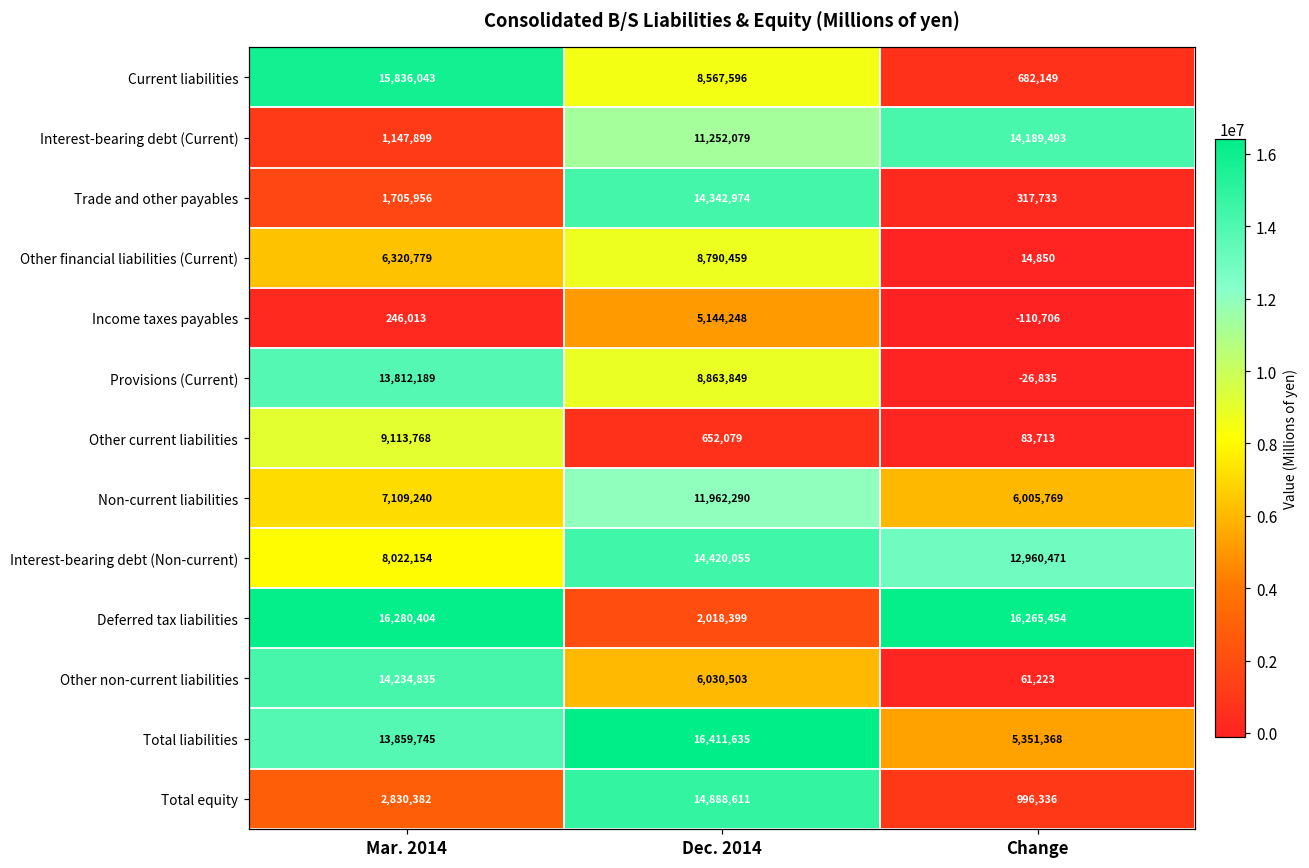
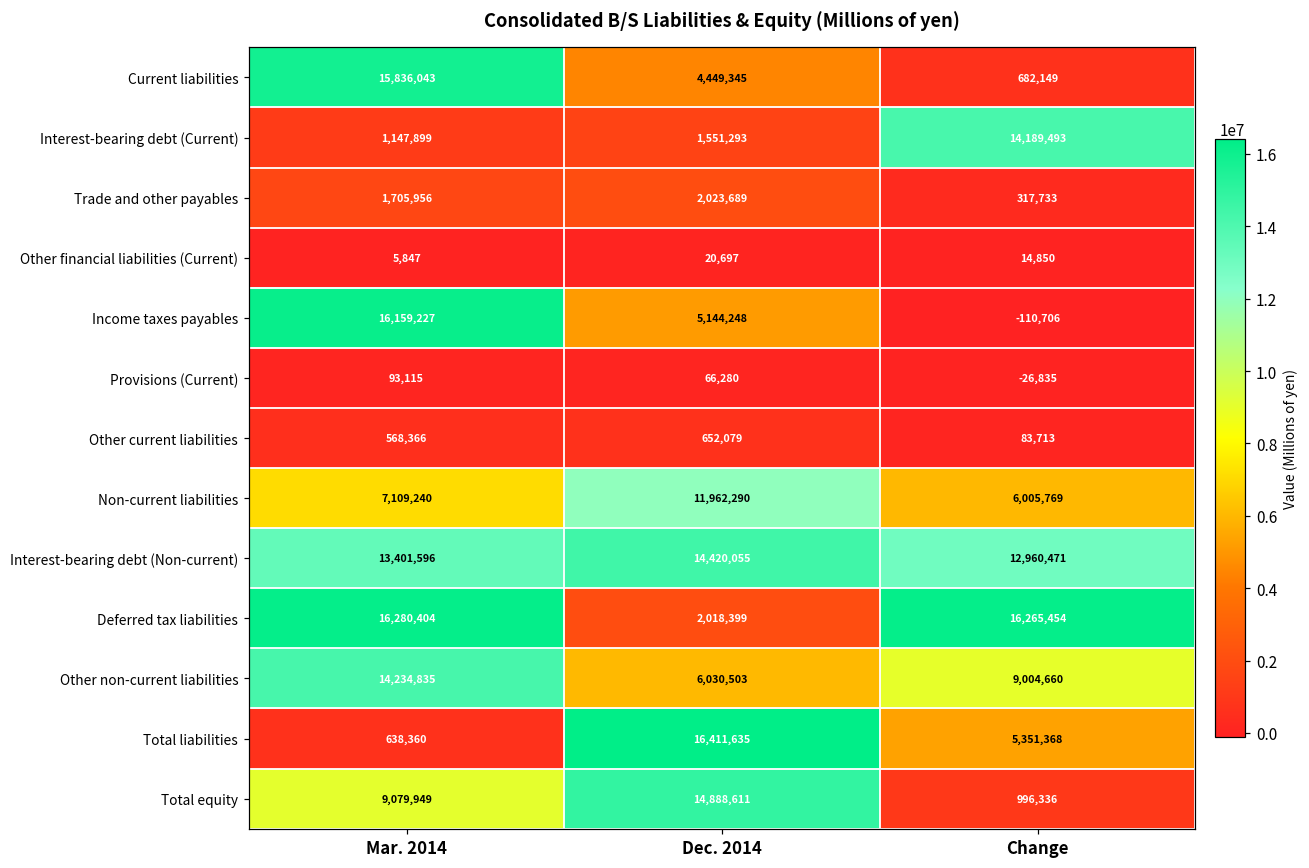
Current liabilities, Dec. 2014: 8,567,596 -> 4,449,345
Interest-bearing debt (Current), Dec. 2014: 11,252,079 -> 1,551,293
Trade and other payables, Dec. 2014: 14,342,974 -> 2,023,689
Other financial liabilities (Current), Mar. 2014: 6,320,779 -> 5,847
Other financial liabilities (Current), Dec. 2014: 8,790,459 -> 20,697
Income taxes payables, Mar. 2014: 246,013 -> 16,159,227
Provisions (Current), Mar. 2014: 13,812,189 -> 93,115
Provisions (Current), Dec. 2014: 8,863,849 -> 66,280
Other current liabilities, Mar. 2014: 9,113,768 -> 568,366
Interest-bearing debt (Non-current), Mar. 2014: 8,022,154 -> 13,401,596
Other non-current liabilities, Change: 61,223 -> 9,004,660
Total liabilities, Mar. 2014: 13,859,745 -> 638,360
Total equity, Mar. 2014: 2,830,382 -> 9,079,949
